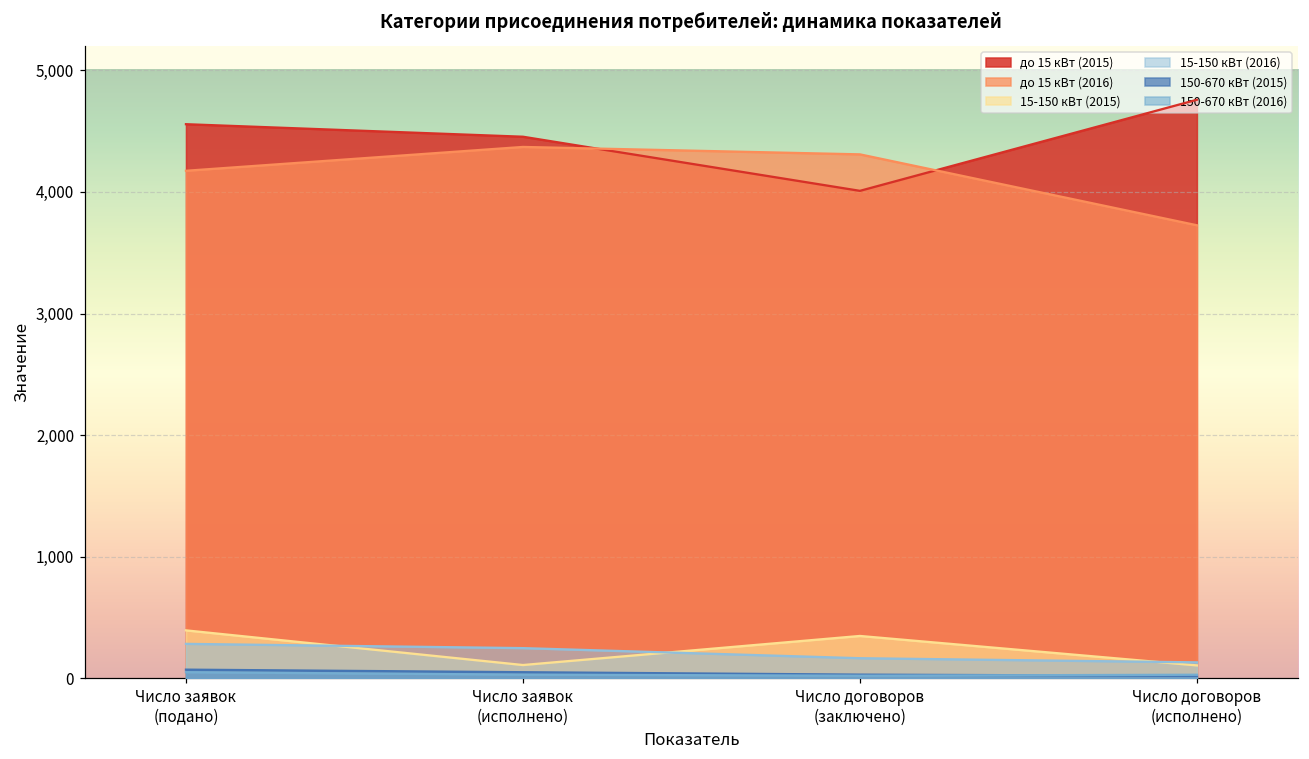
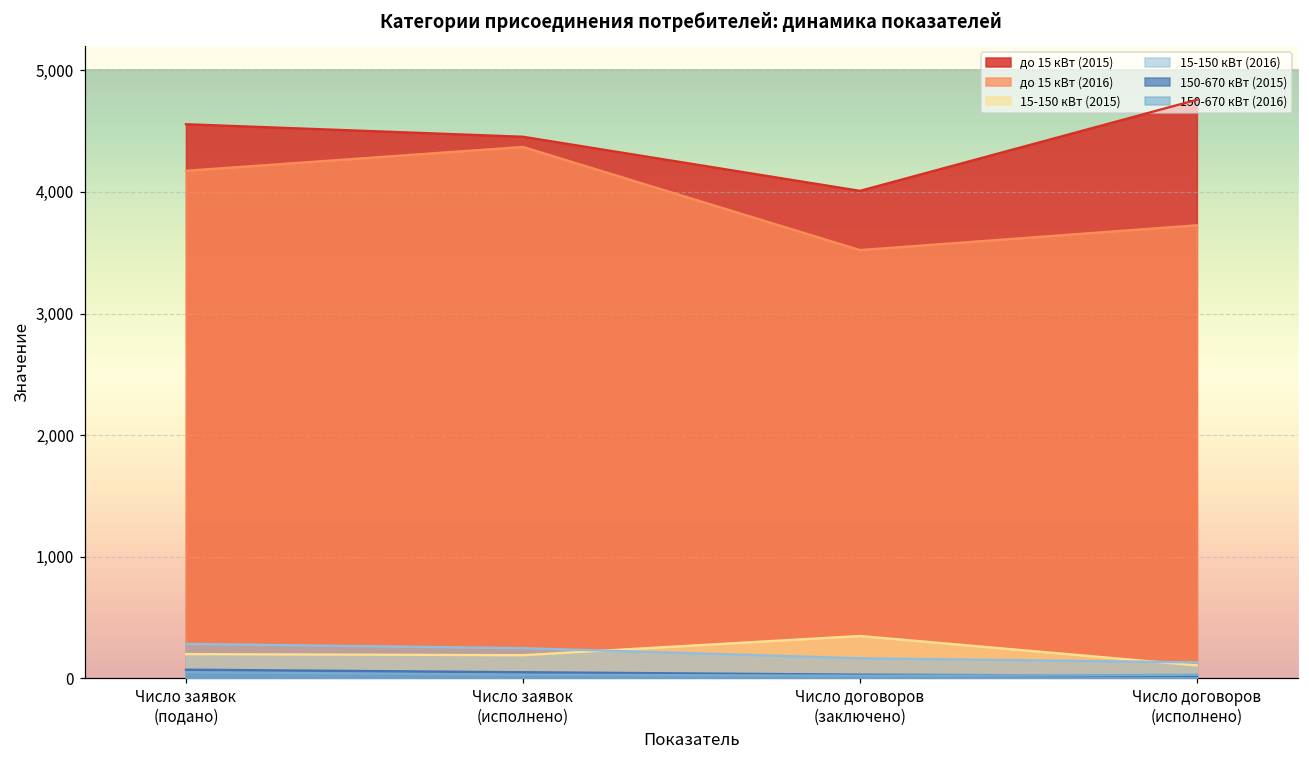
15-150 кВт (2015), Число заявок (подано): 400 -> 200
15-150 кВт (2015), Число заявок (исполнено): 110 -> 190
до 15 кВт (2016), Число договоров (заключено): 4,310 -> 3,520
